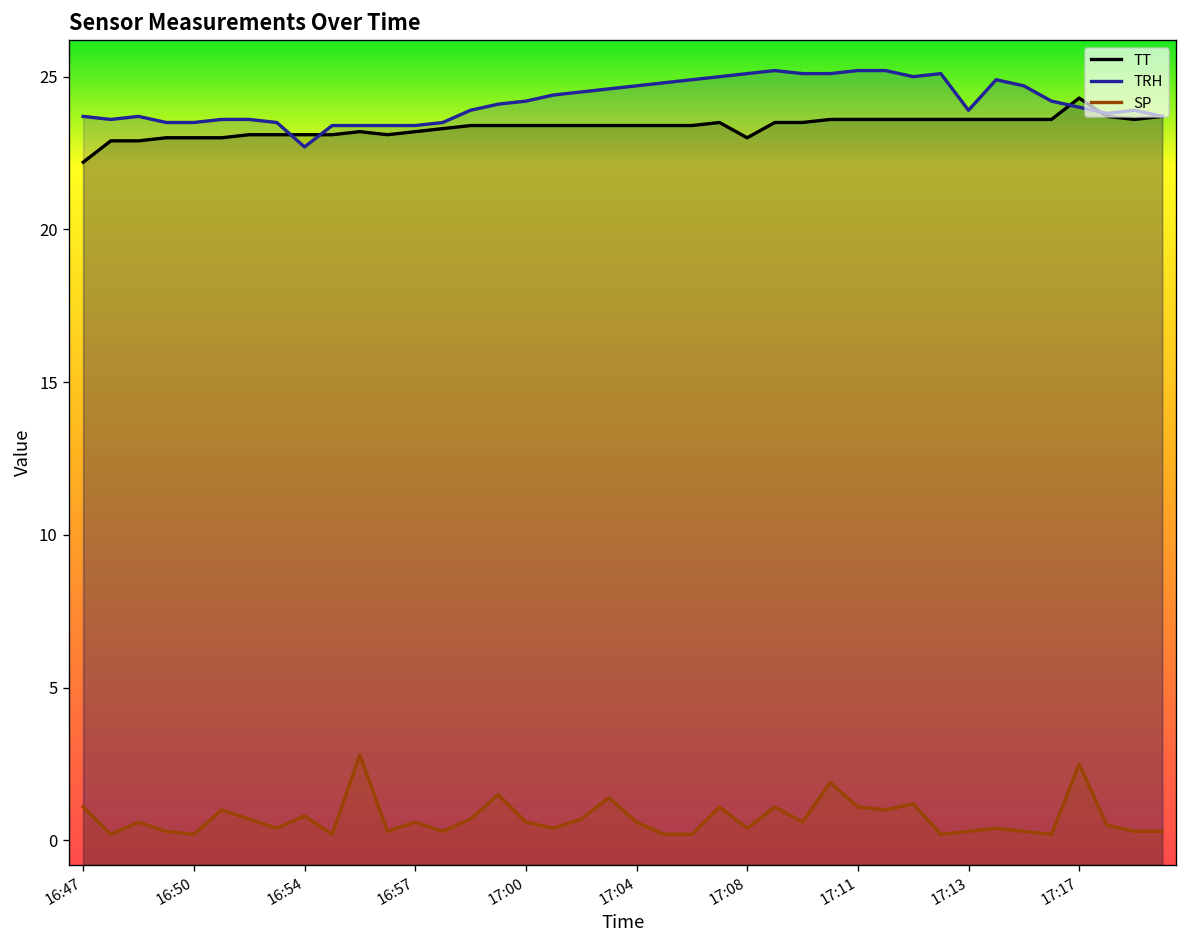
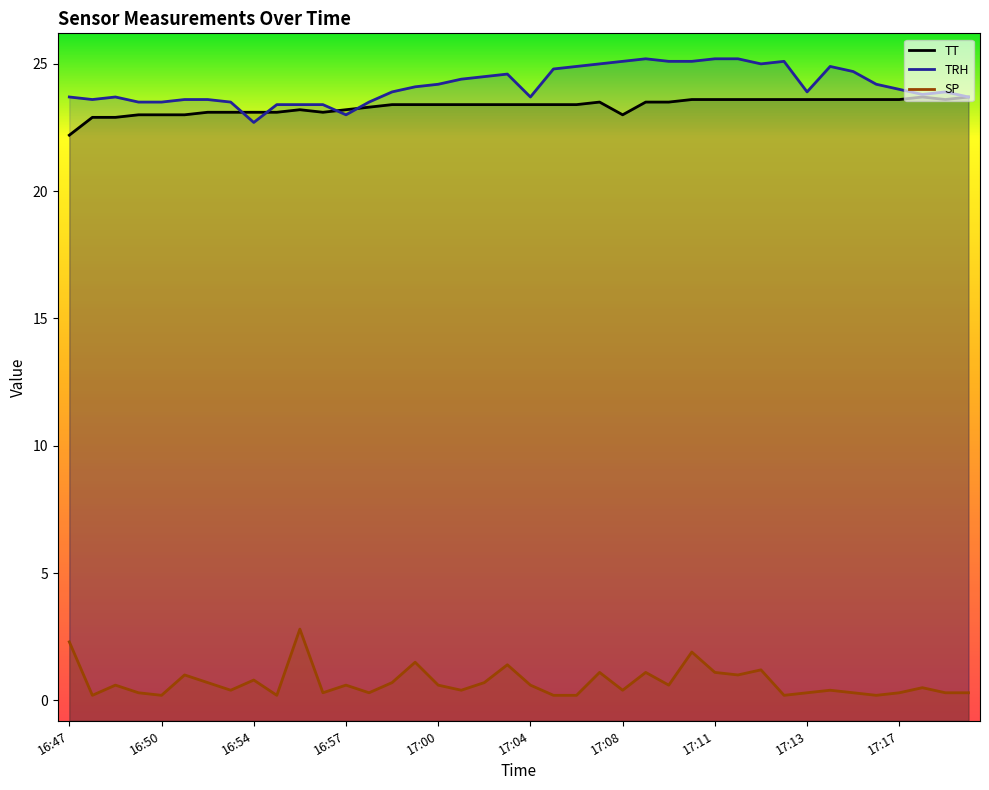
SP, 16:47: 1.1 -> 2.3
TRH, 16:57: 23.4 -> 23.0
TRH, 17:04: 24.7 -> 23.7
TT, 17:17: 24.3 -> 23.6
SP, 17:17: 2.5 -> 0.3
